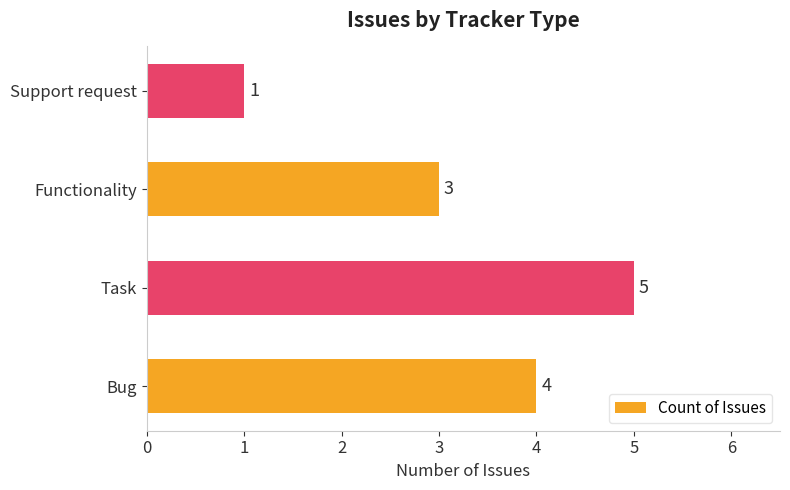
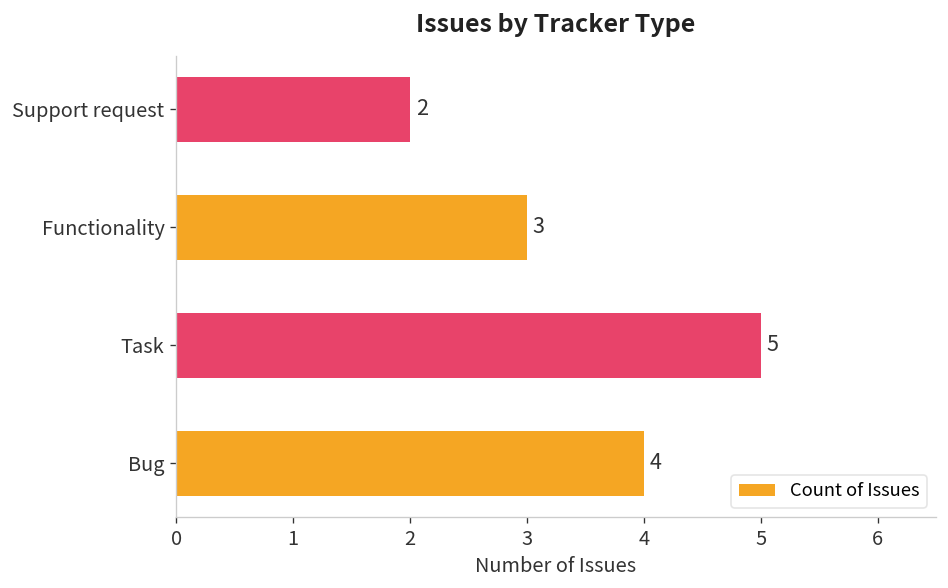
Support request: 1 -> 2
